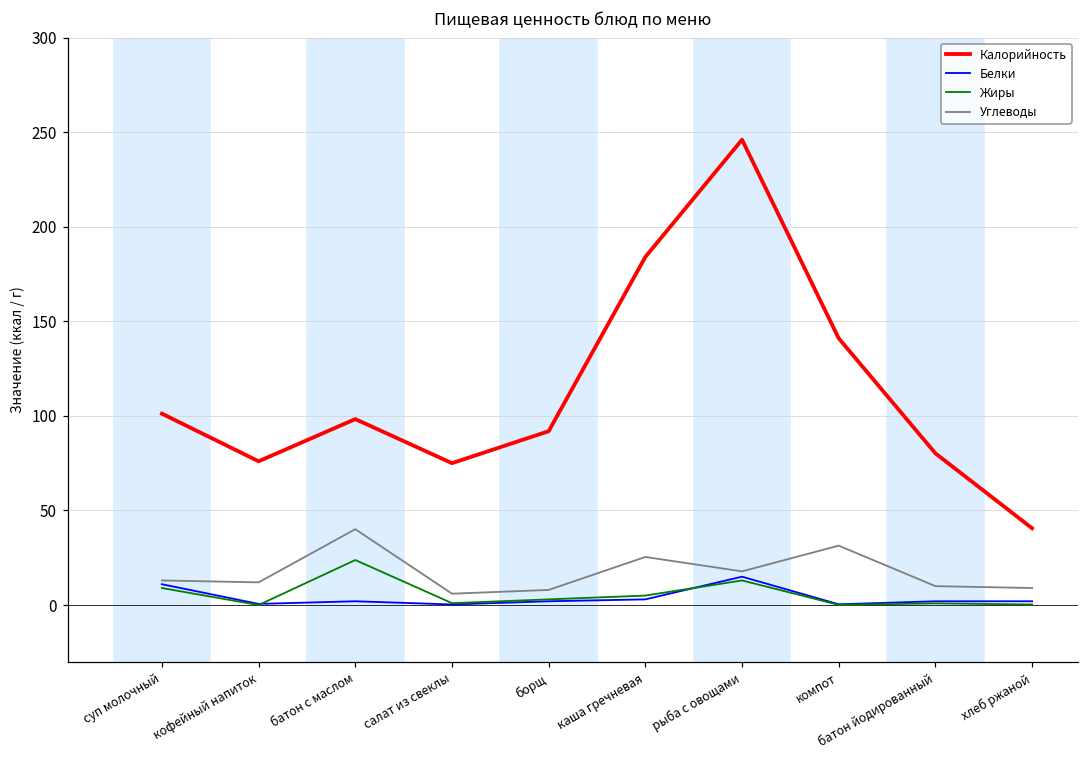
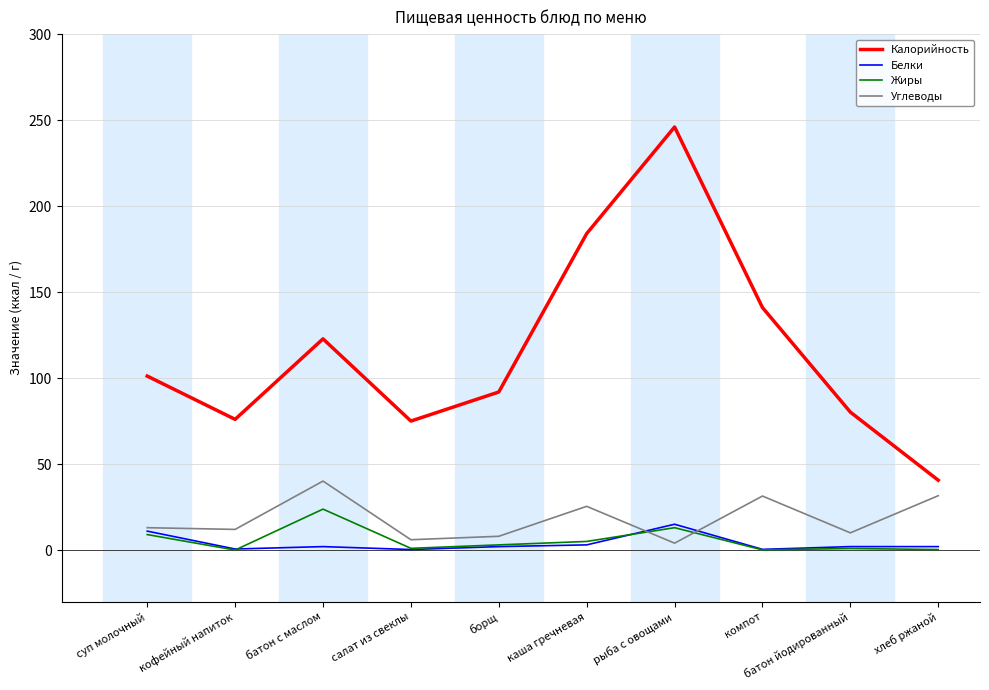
Калорийность, батон с маслом: 98 -> 123
Углеводы, рыба с овощами: 18 -> 4
Углеводы, хлеб ржаной: 9 -> 32
